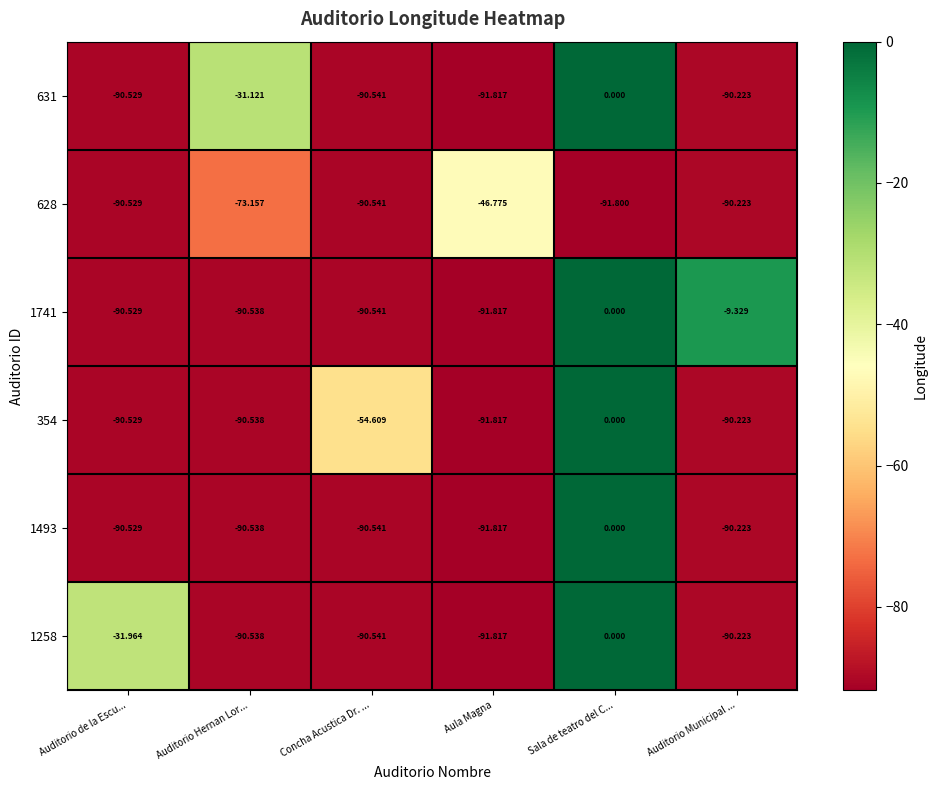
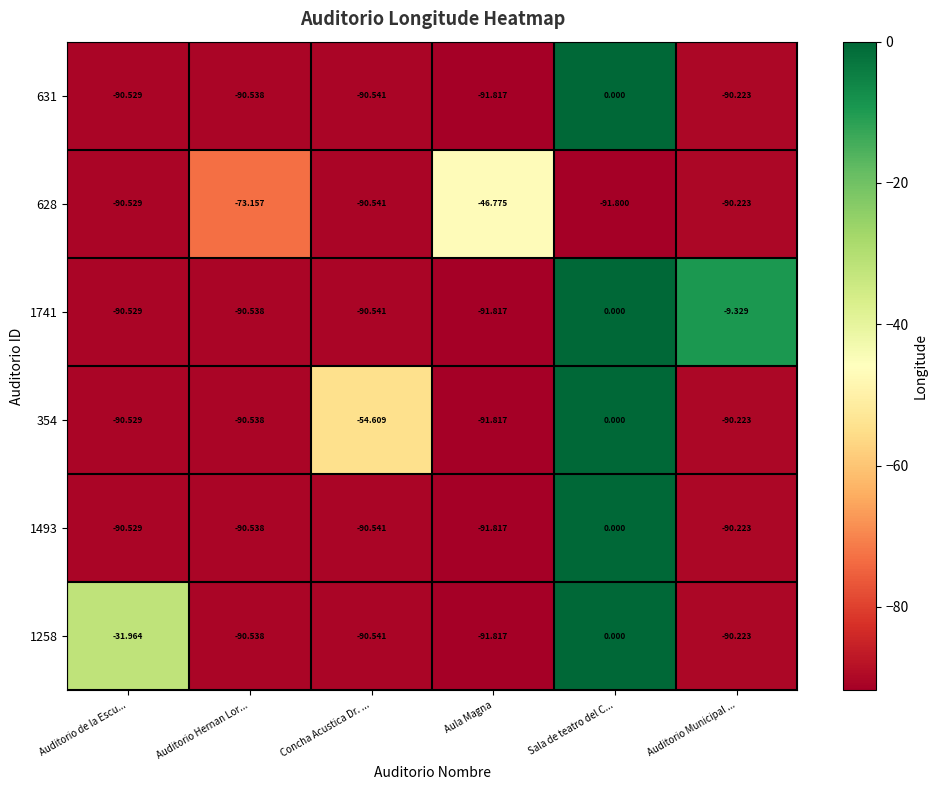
631, Auditorio Hernan Lor...: -31.121 -> -90.538
